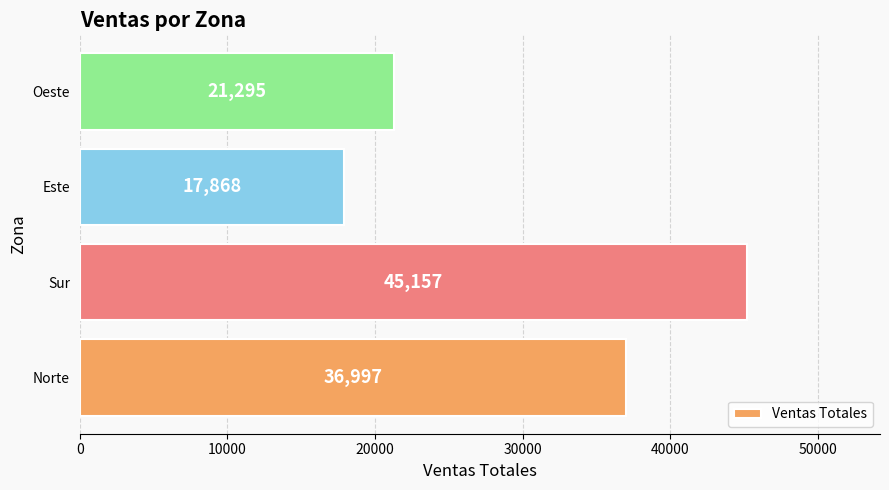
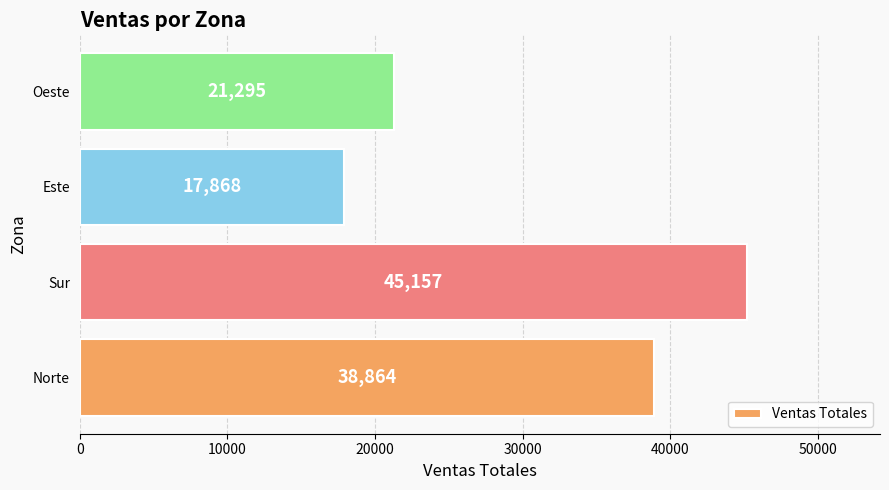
Norte: 36,997 -> 38,864
